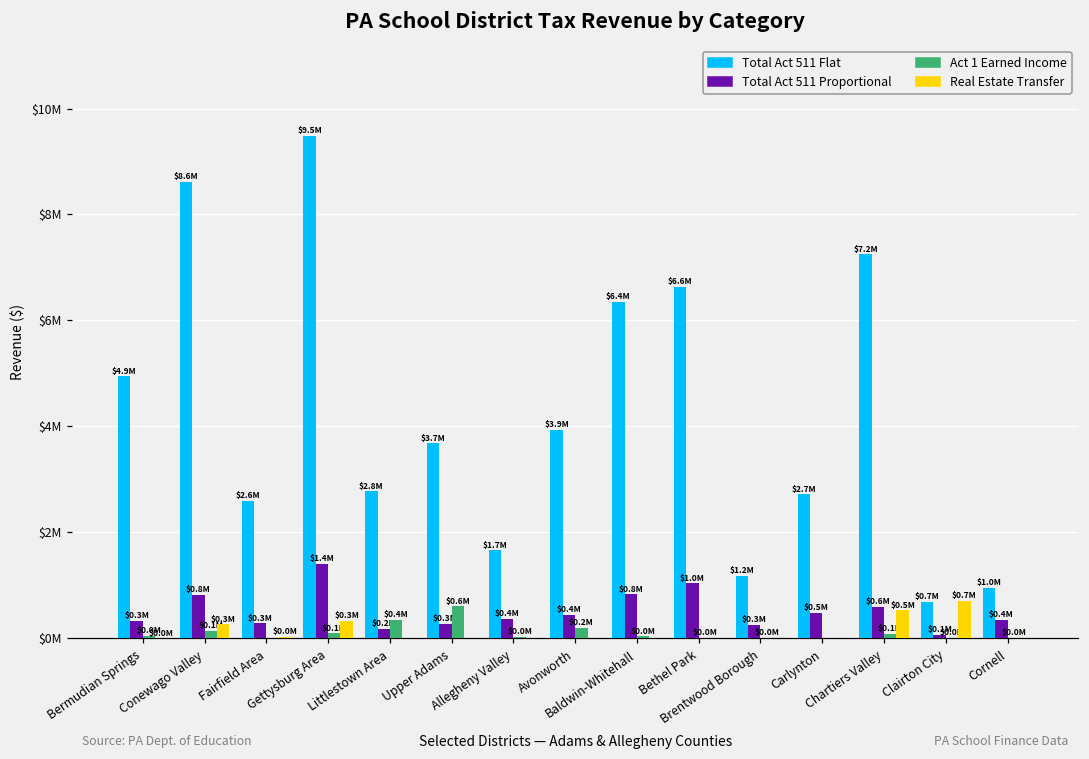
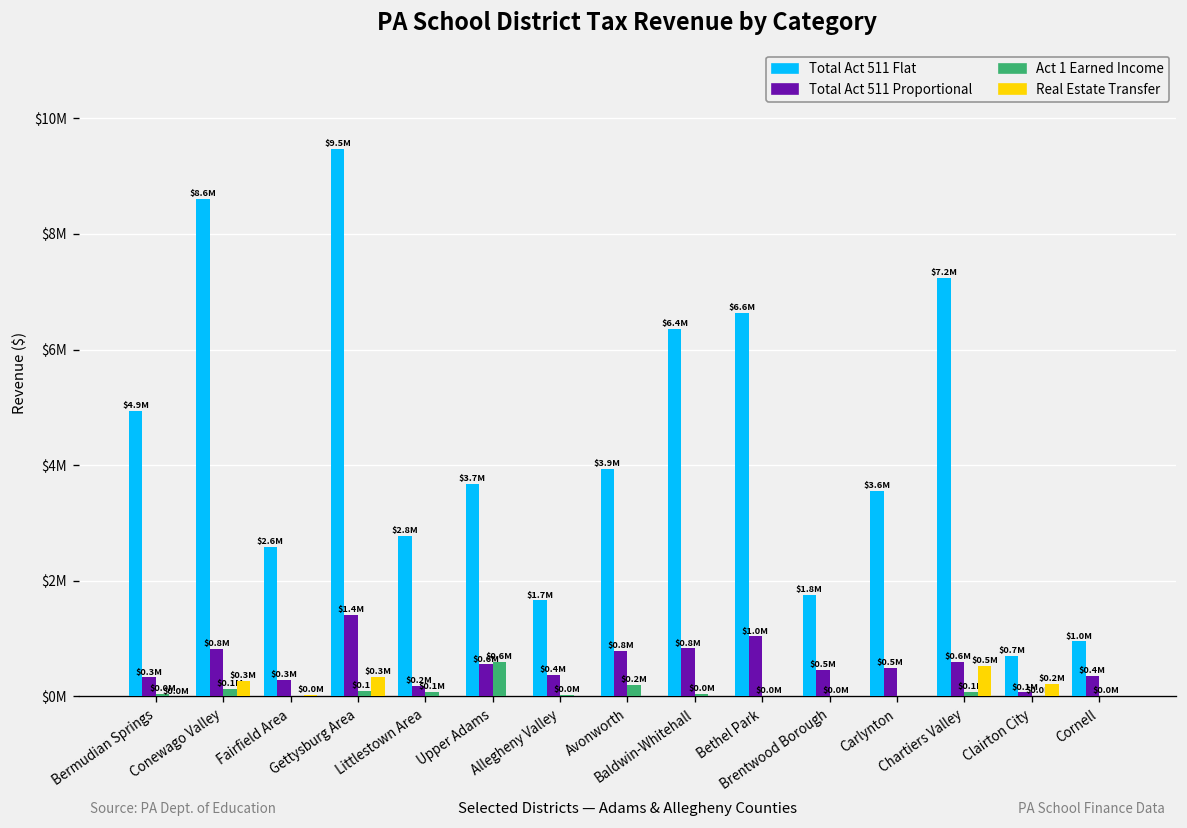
Act 1 Earned Income, Littlestown Area: $0.4M -> $0.1M
Total Act 511 Proportional, Upper Adams: $0.3M -> $0.6M
Total Act 511 Proportional, Avonworth: $0.4M -> $0.8M
Total Act 511 Flat, Brentwood Borough: $1.2M -> $1.8M
Total Act 511 Proportional, Brentwood Borough: $0.3M -> $0.5M
Total Act 511 Flat, Carlynton: $2.7M -> $3.6M
Real Estate Transfer, Clairton City: $0.7M -> $0.2M
